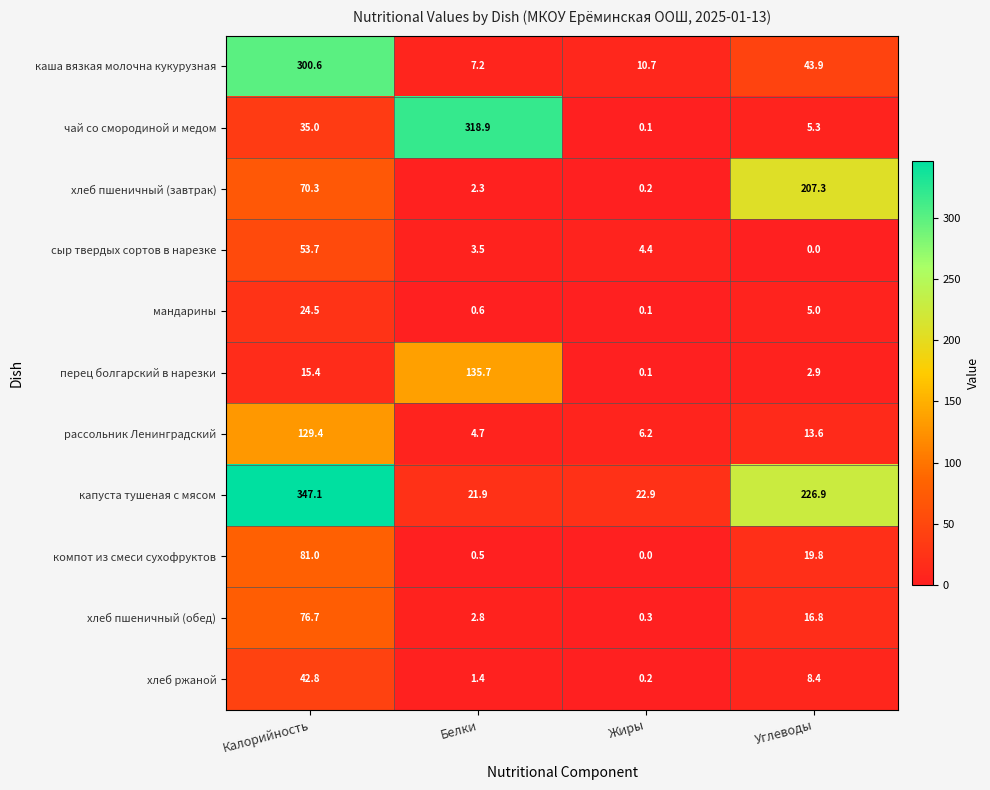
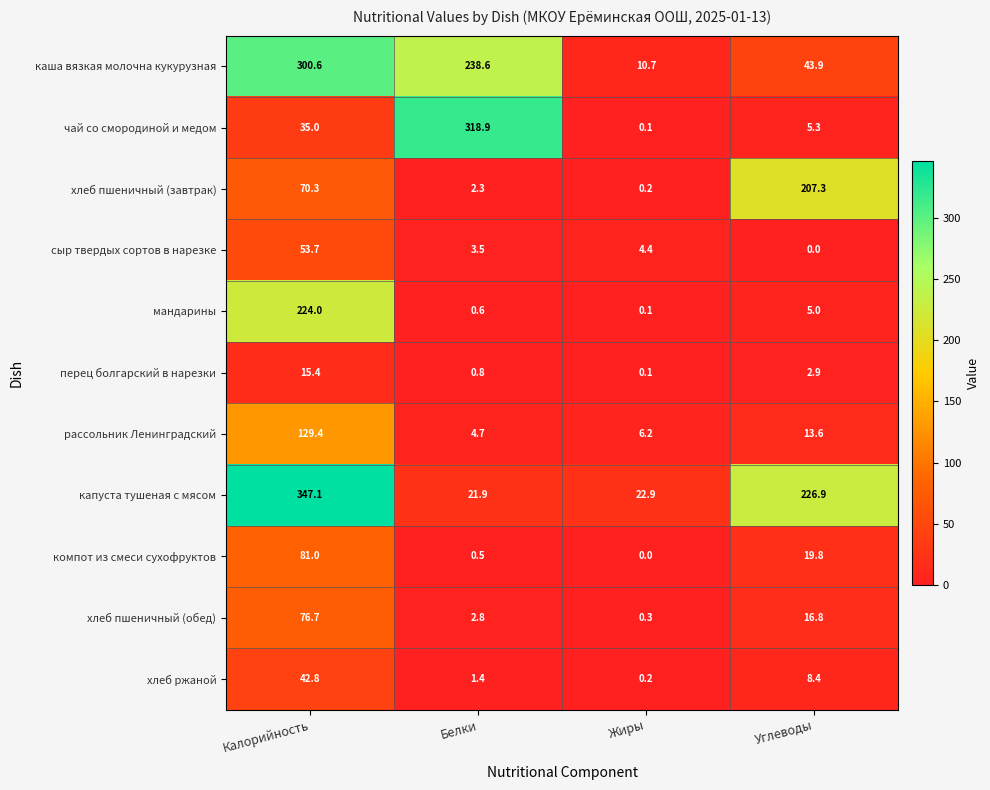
каша вязкая молочна кукурузная, Белки: 7.2 -> 238.6
мандарины, Калорийность: 24.5 -> 224.0
перец болгарский в нарезки, Белки: 135.7 -> 0.8
